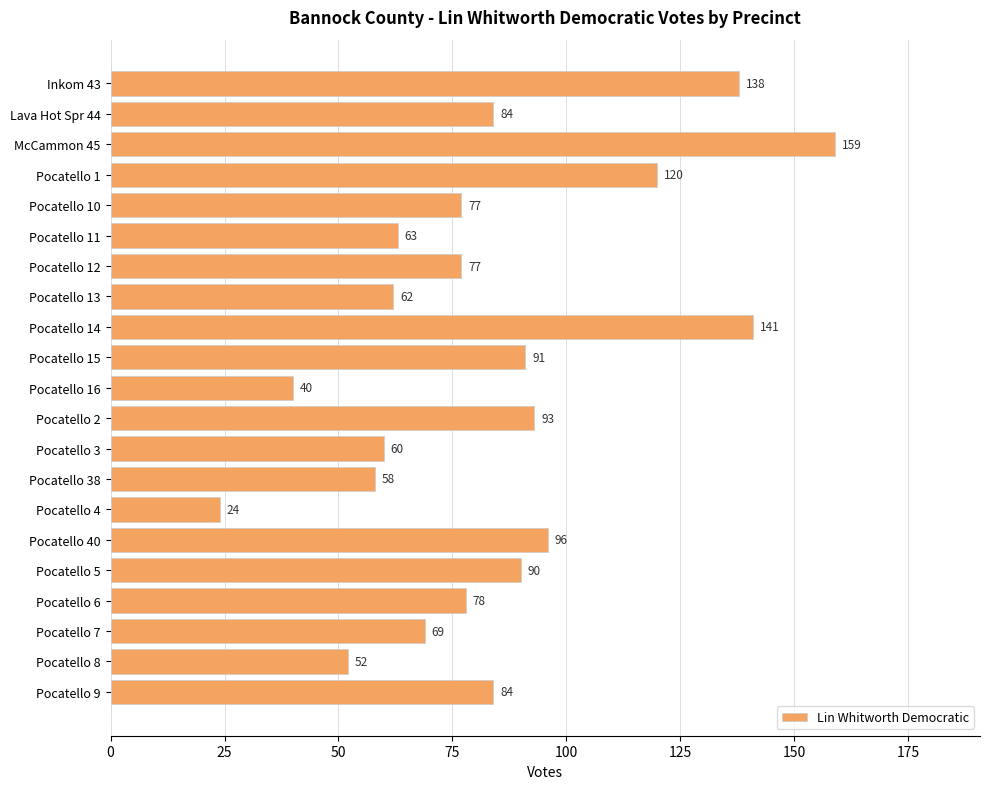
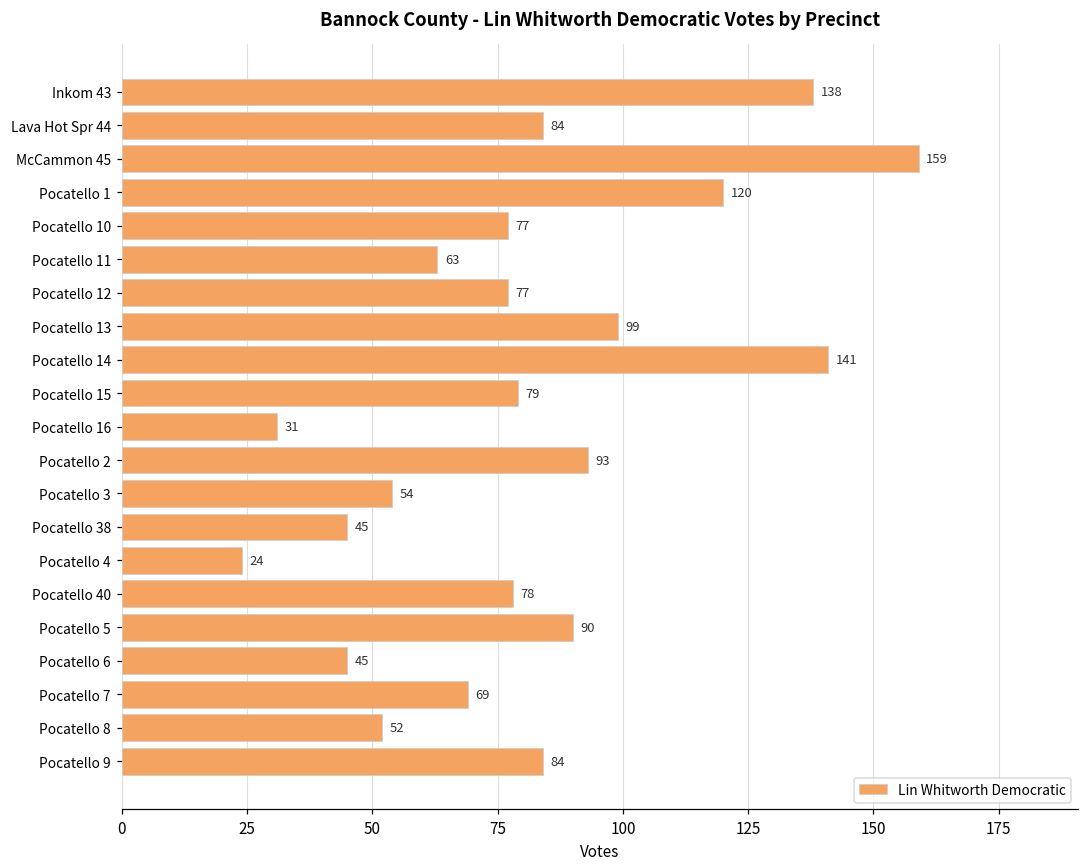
Pocatello 13: 62 -> 99
Pocatello 15: 91 -> 79
Pocatello 16: 40 -> 31
Pocatello 3: 60 -> 54
Pocatello 38: 58 -> 45
Pocatello 40: 96 -> 78
Pocatello 6: 78 -> 45
